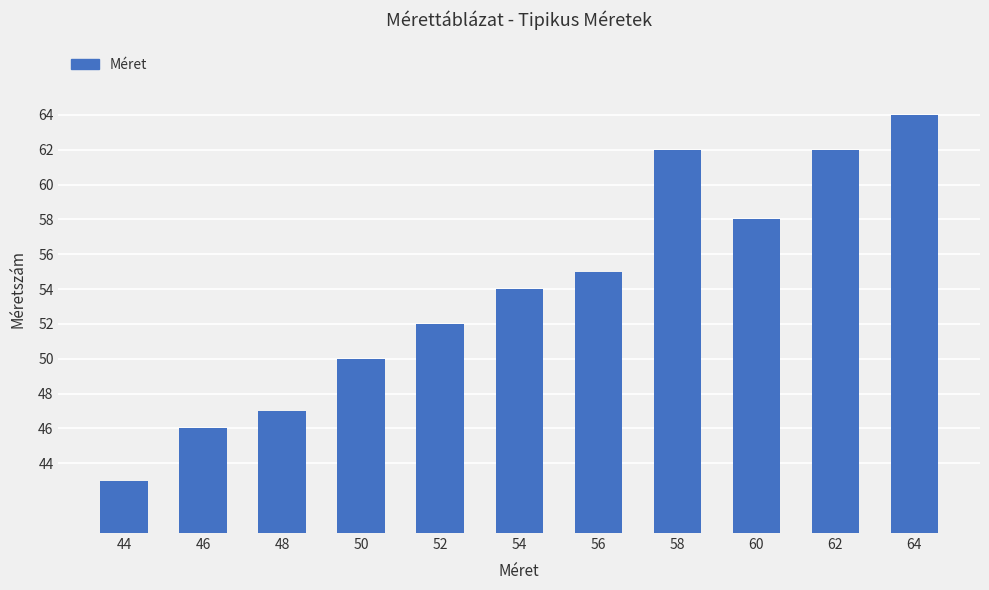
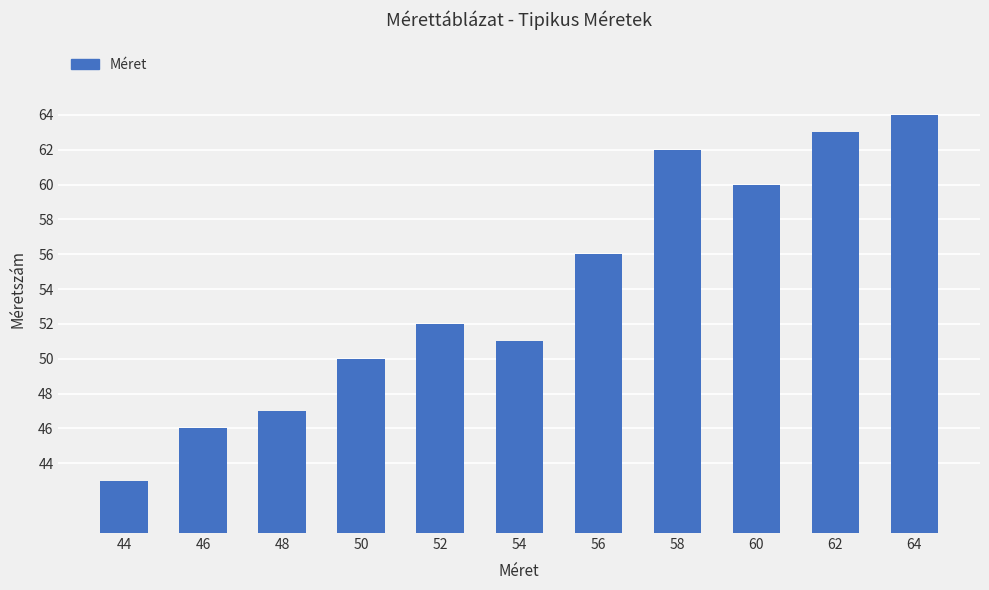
54: 54 -> 51
56: 55 -> 56
60: 58 -> 60
62: 62 -> 63
